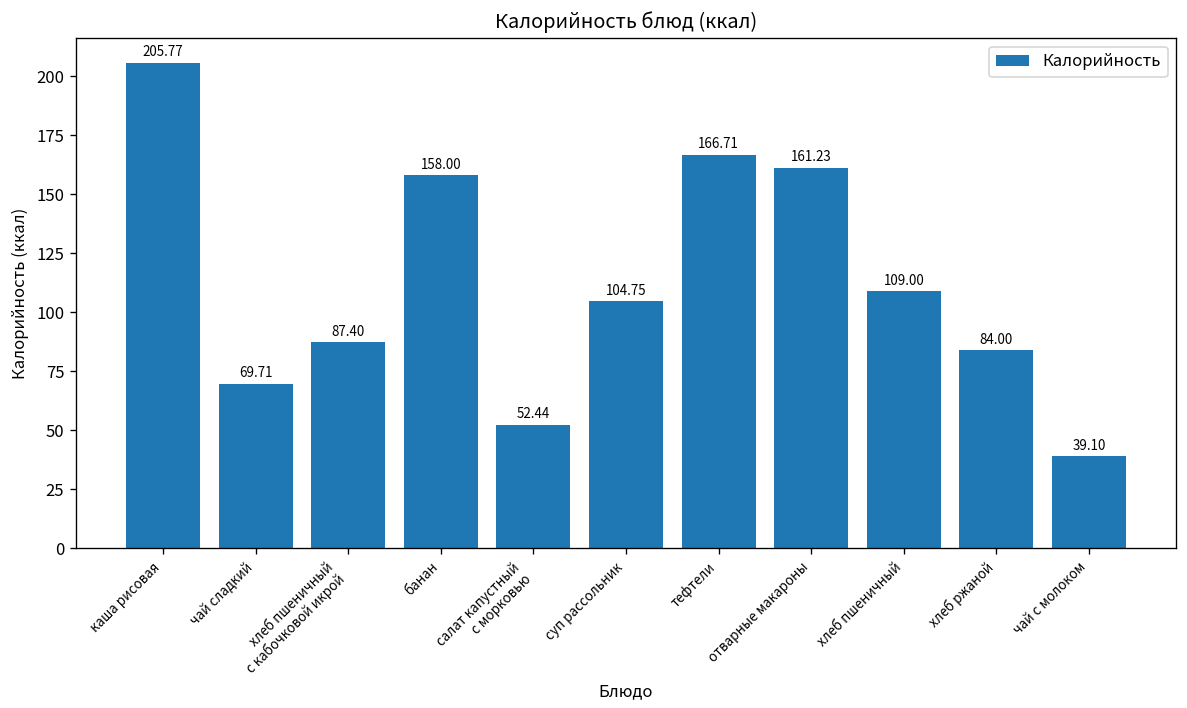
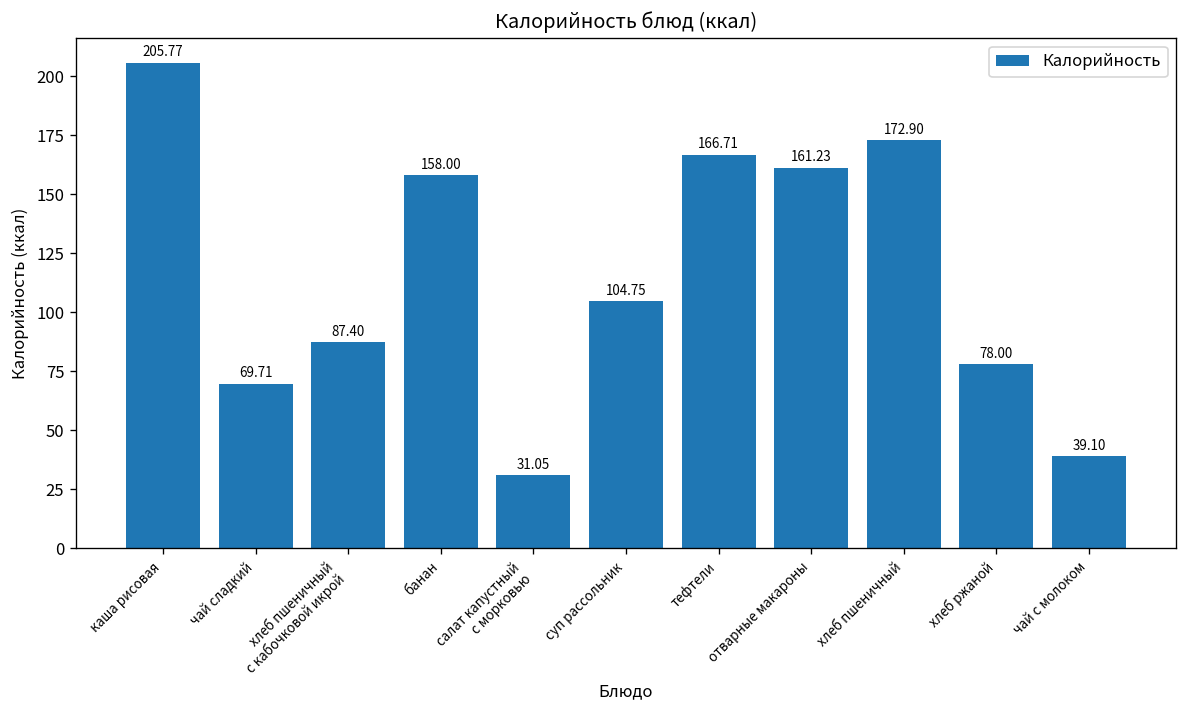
салат капустный с морковью: 52.44 -> 31.05
хлеб пшеничный: 109.00 -> 172.90
хлеб ржаной: 84.00 -> 78.00
